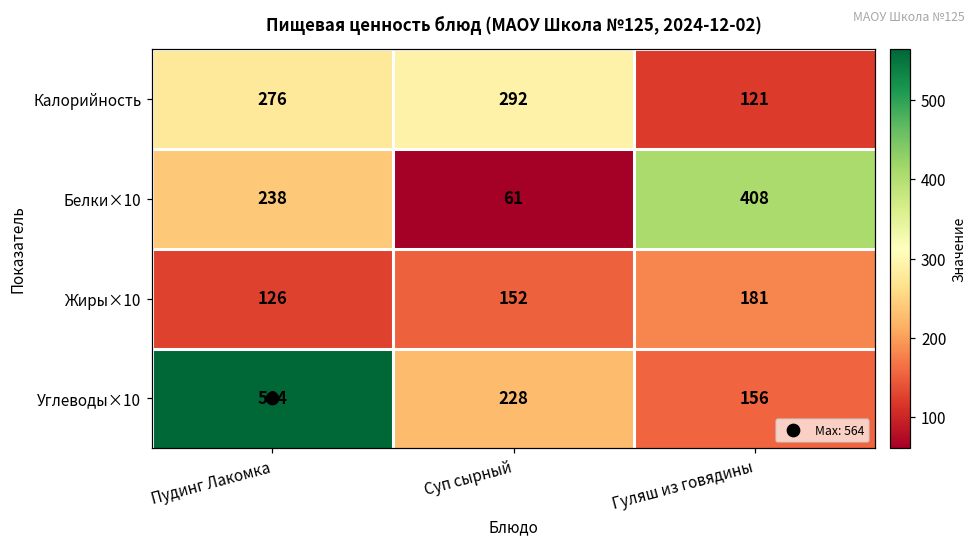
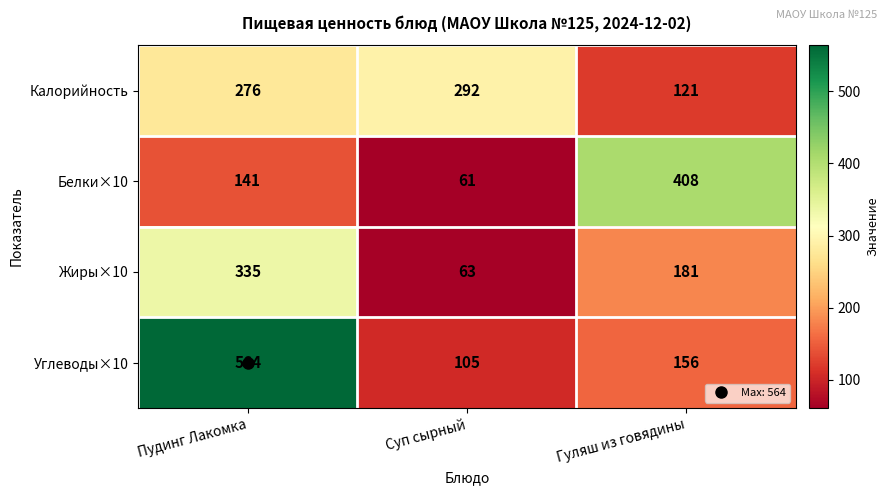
Белки×10, Пудинг Лакомка: 238 -> 141
Жиры×10, Пудинг Лакомка: 126 -> 335
Жиры×10, Суп сырный: 152 -> 63
Углеводы×10, Суп сырный: 228 -> 105
